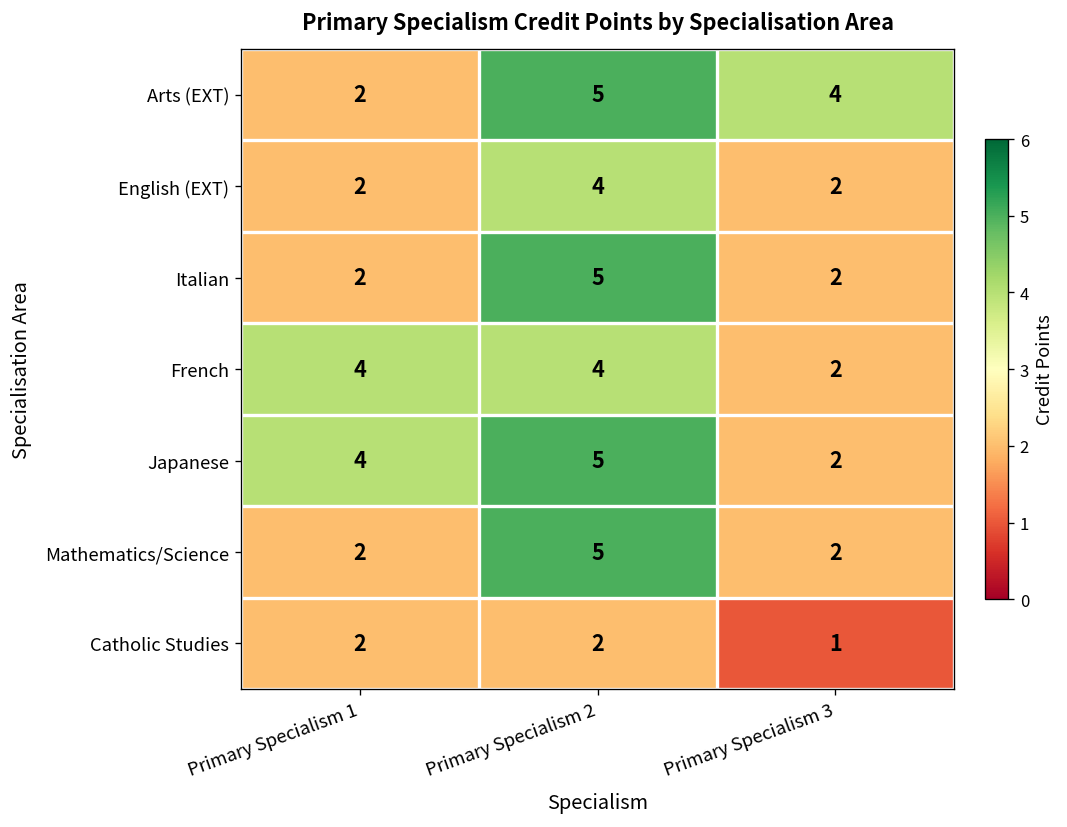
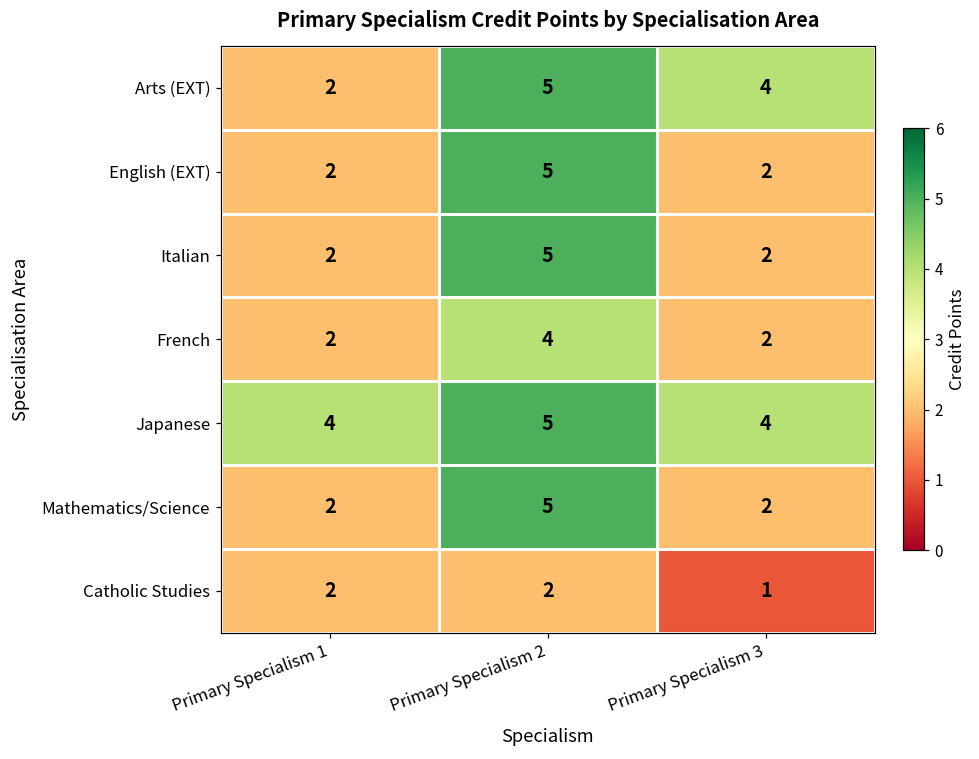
English (EXT), Primary Specialism 2: 4 -> 5
French, Primary Specialism 1: 4 -> 2
Japanese, Primary Specialism 3: 2 -> 4
